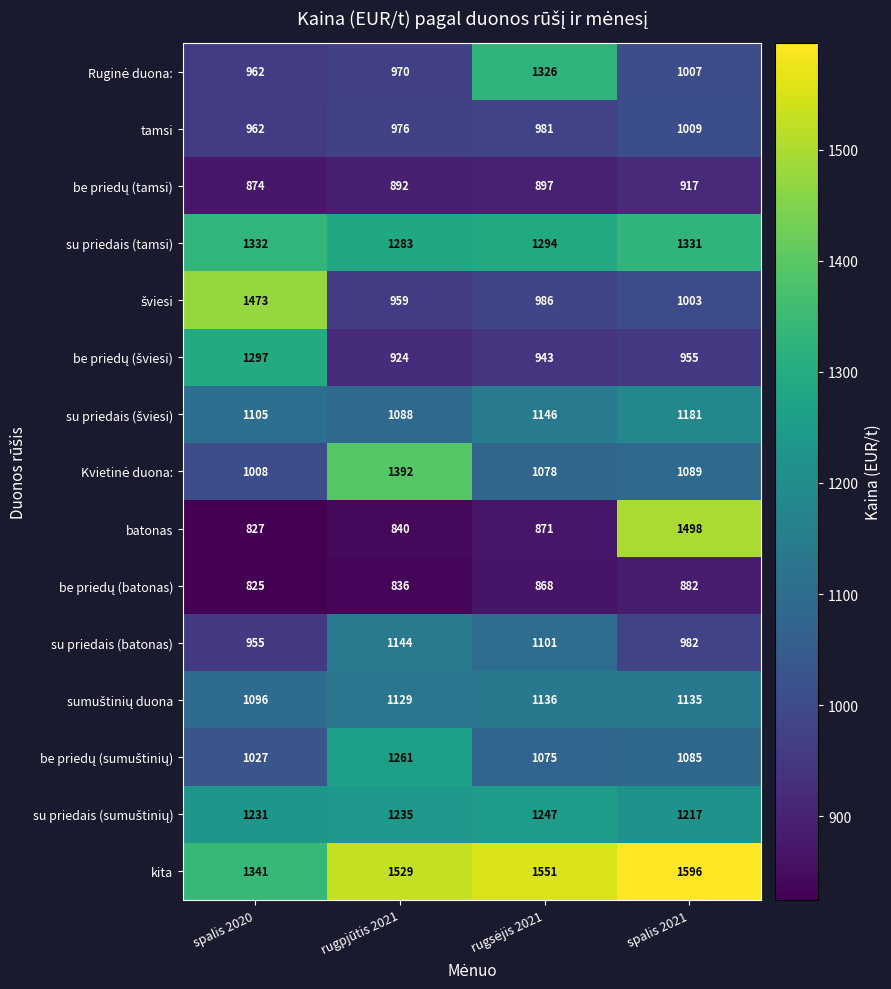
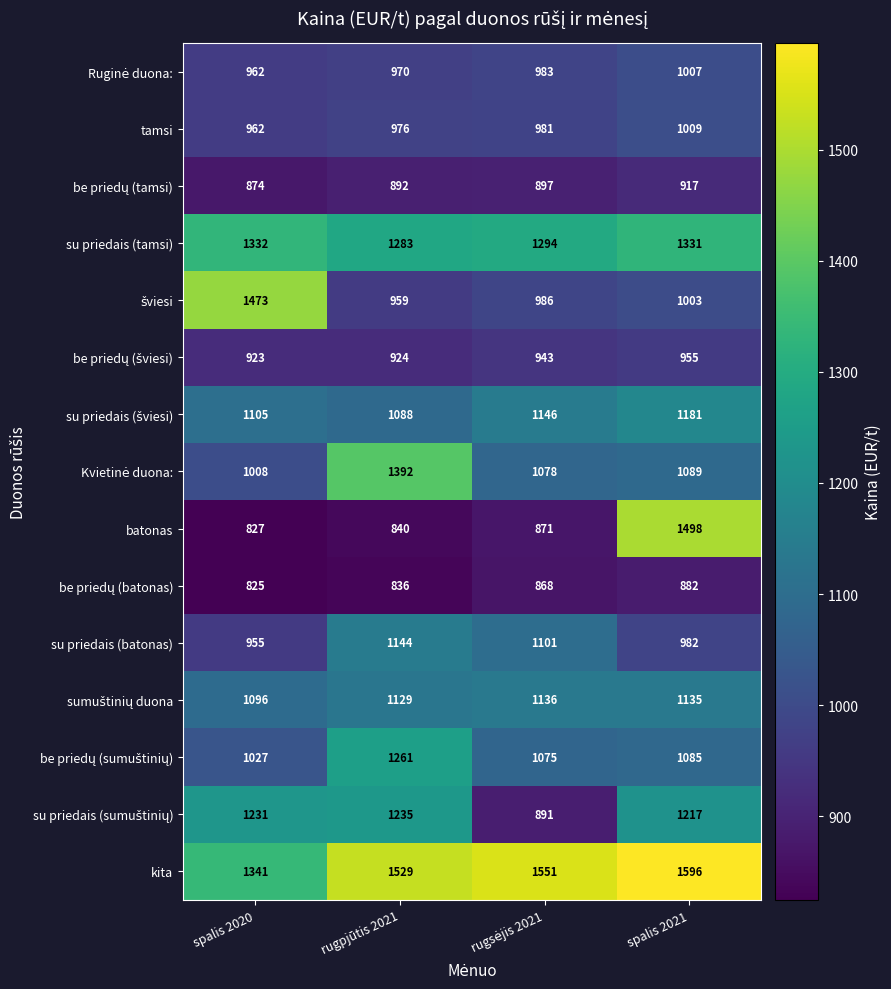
Ruginė duona:, rugsėjis 2021: 1326 -> 983
be priedų (šviesi), spalis 2020: 1297 -> 923
su priedais (sumuštinių), rugsėjis 2021: 1247 -> 891
